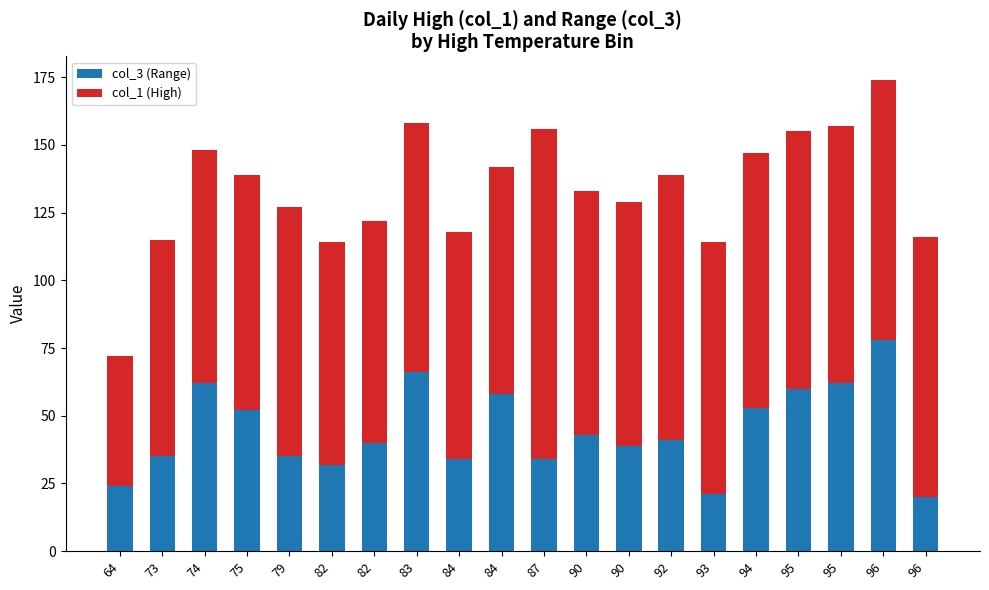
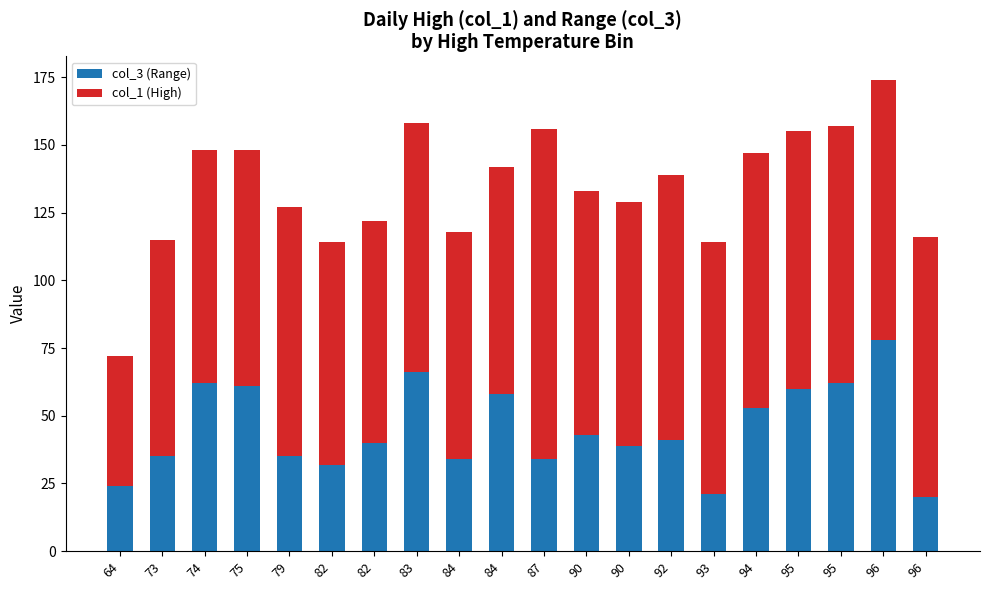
col_3 (Range), 75: 52 -> 61
